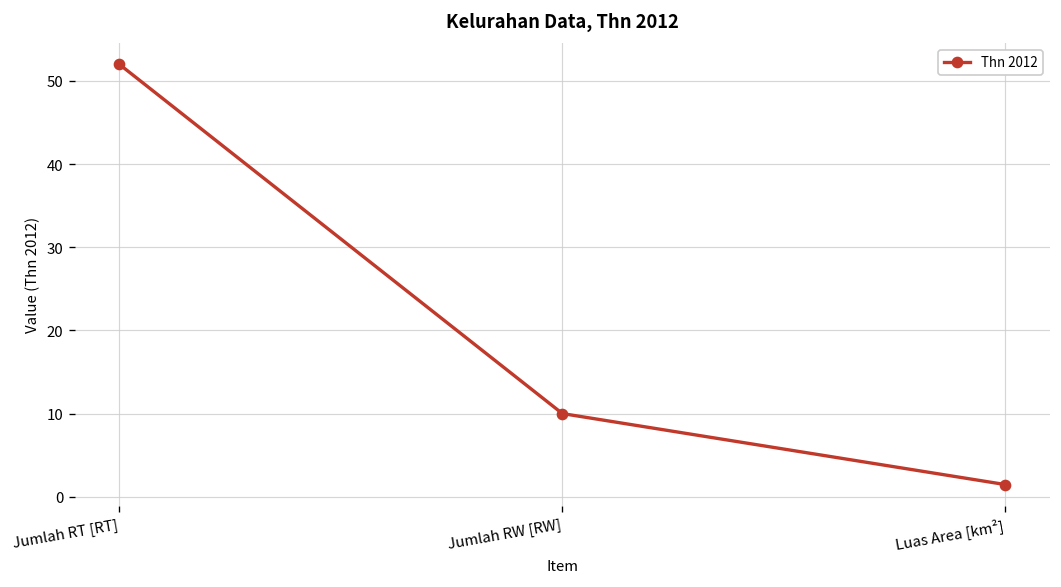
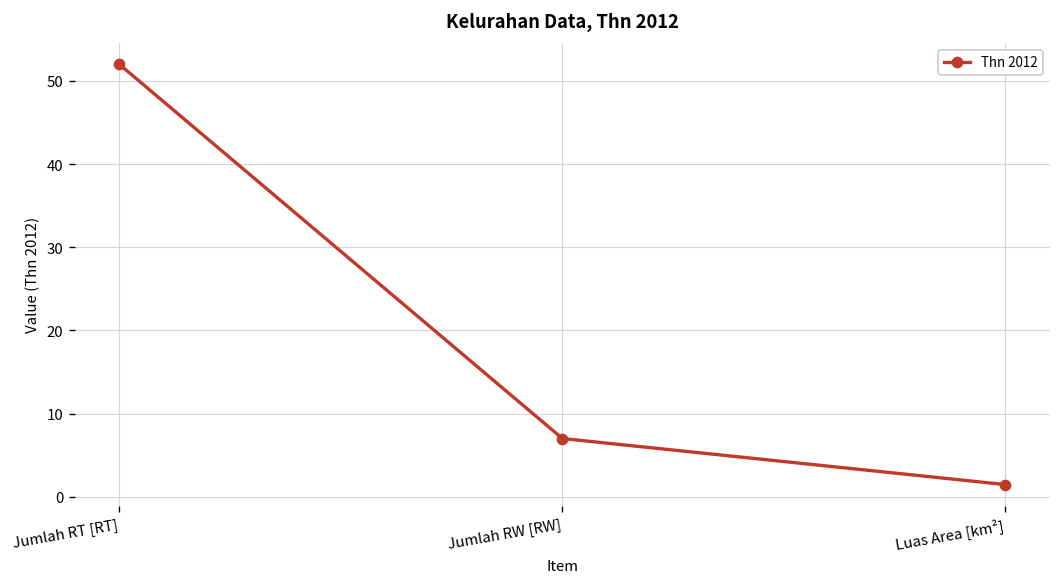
Jumlah RW [RW]: 10 -> 7
